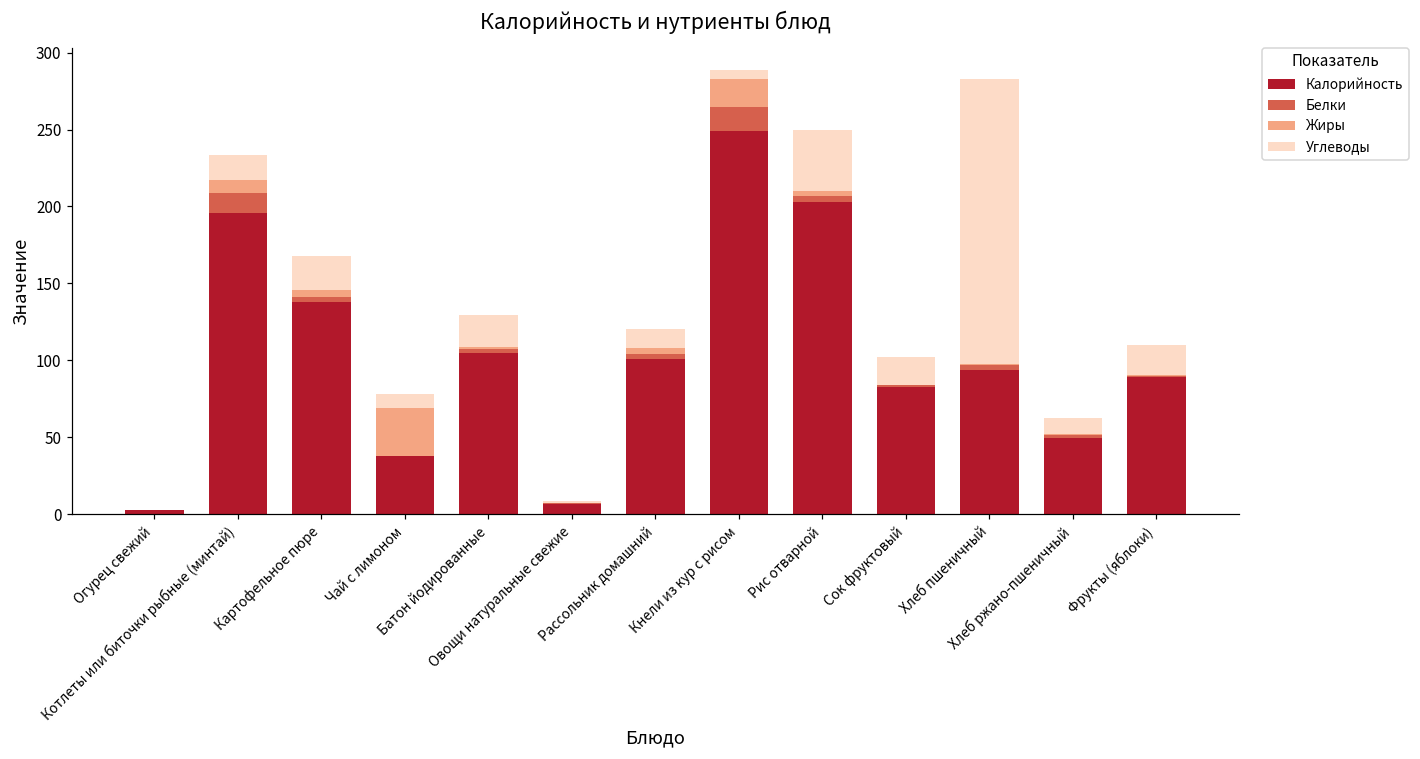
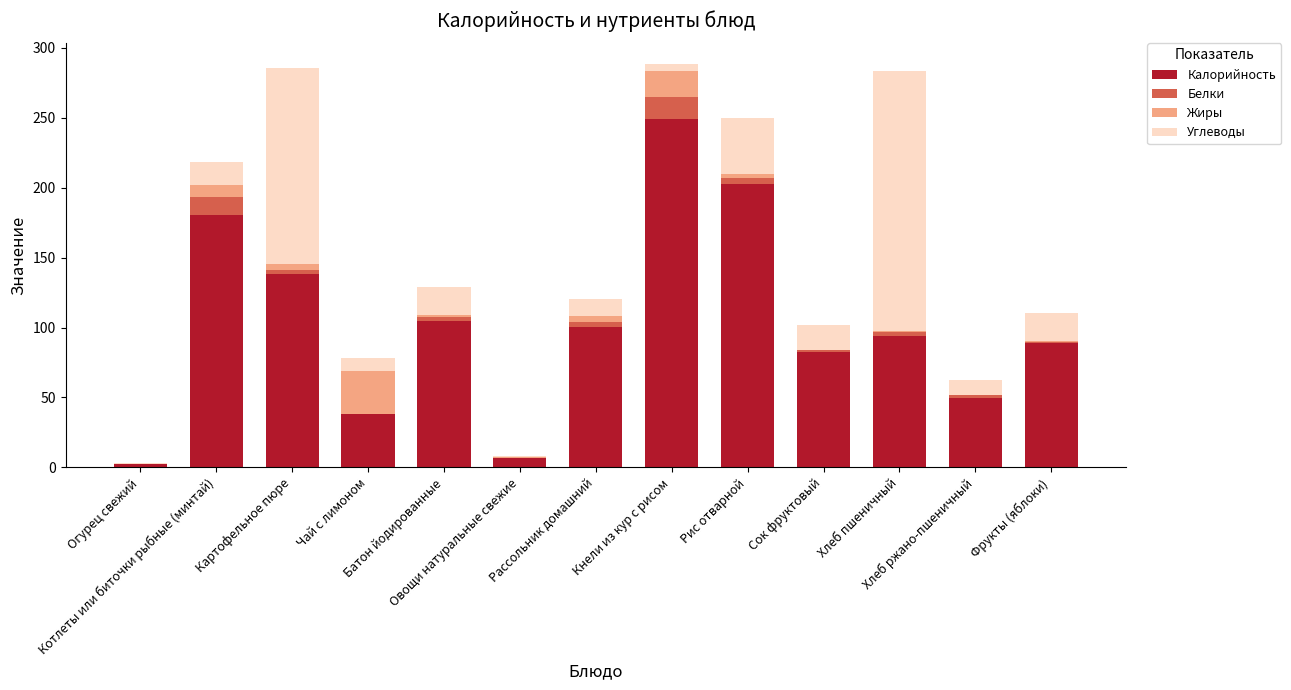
Калорийность, Котлеты или биточки рыбные (минтай): 196 -> 181
Углеводы, Картофельное пюре: 22 -> 140
